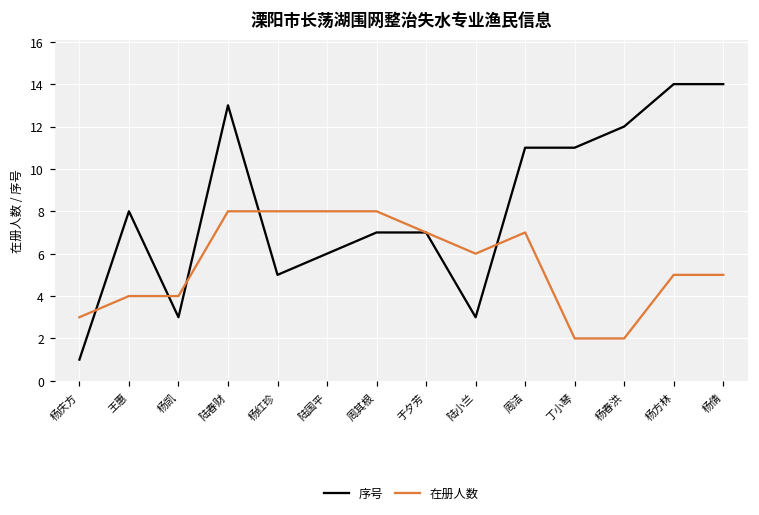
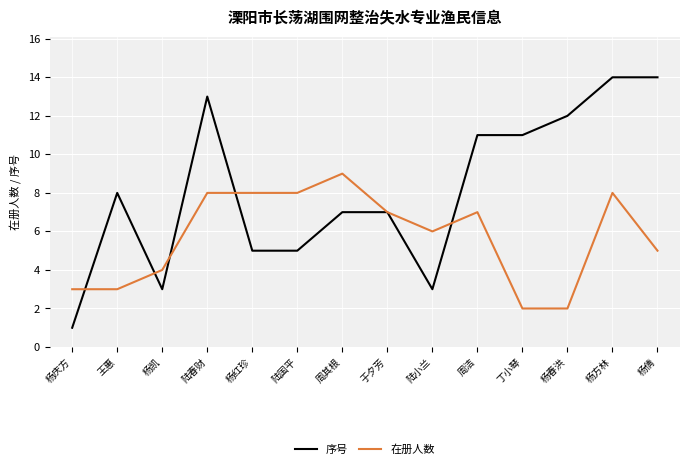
在册人数, 王惠: 4 -> 3
序号, 陆国平: 6 -> 5
在册人数, 周其根: 8 -> 9
在册人数, 杨方林: 5 -> 8
